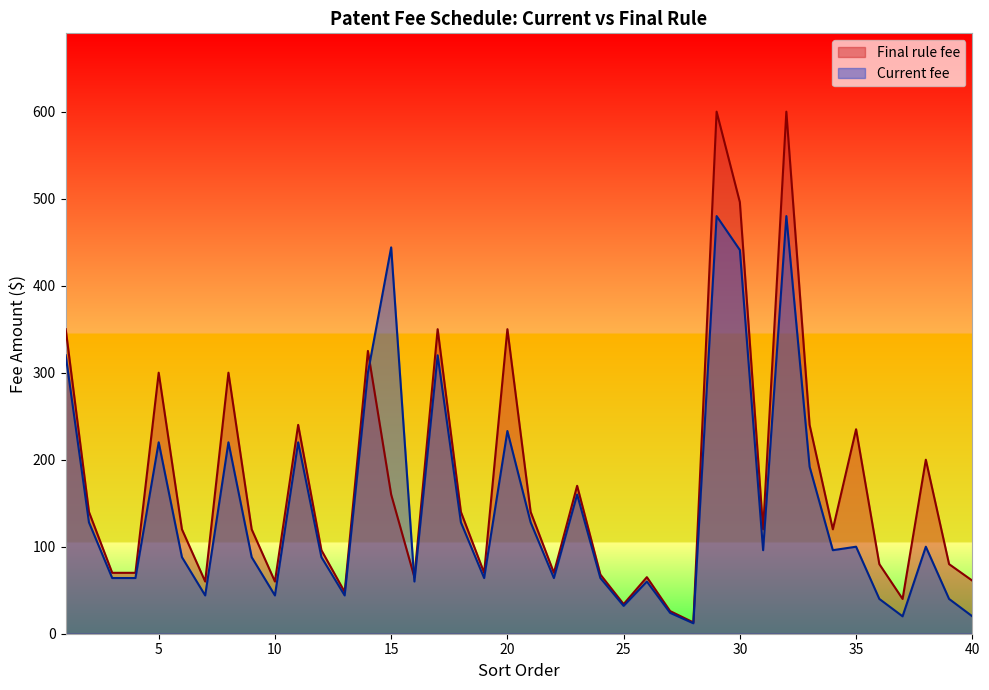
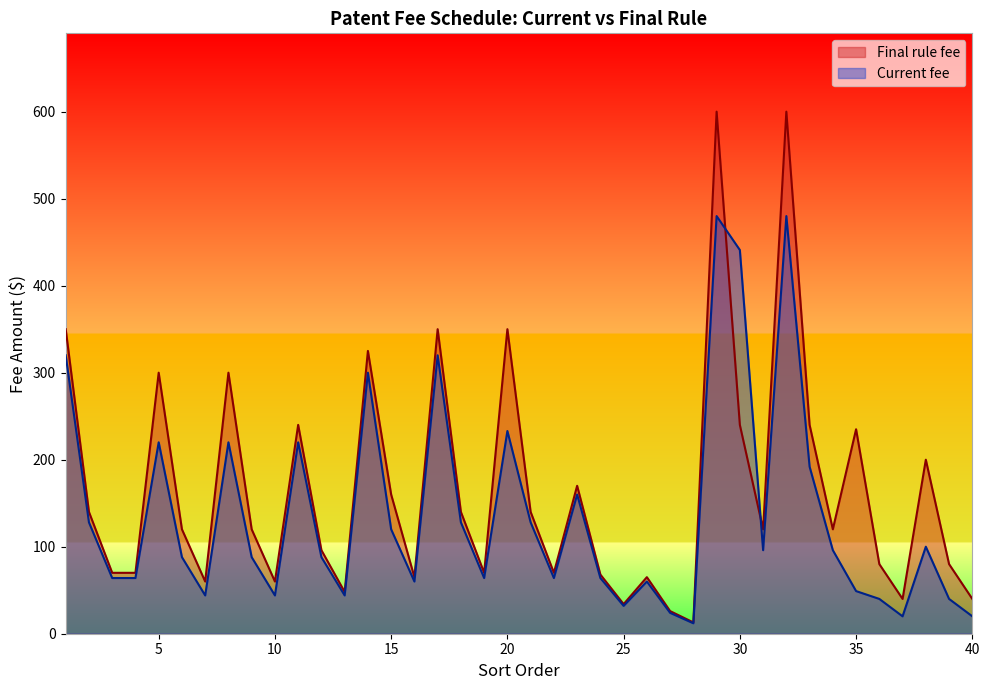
Current fee, 15: 440 -> 120
Final rule fee, 30: 500 -> 240
Current fee, 35: 100 -> 50
Final rule fee, 40: 60 -> 40
